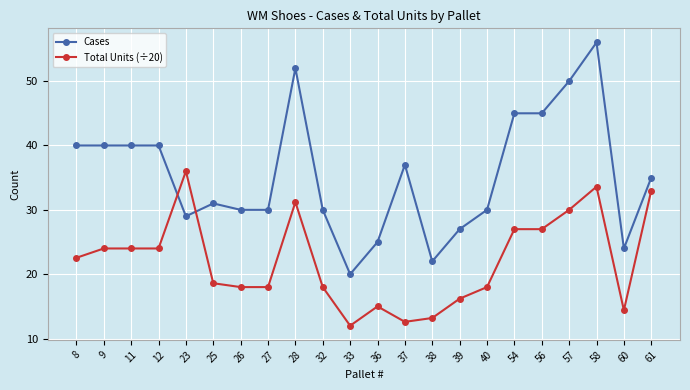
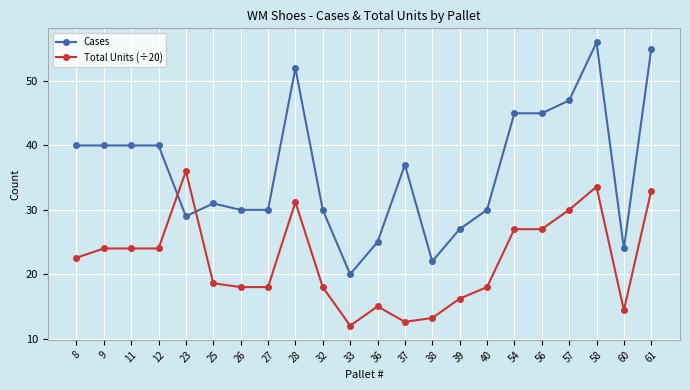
Cases, 57: 50 -> 47
Cases, 61: 35 -> 55
